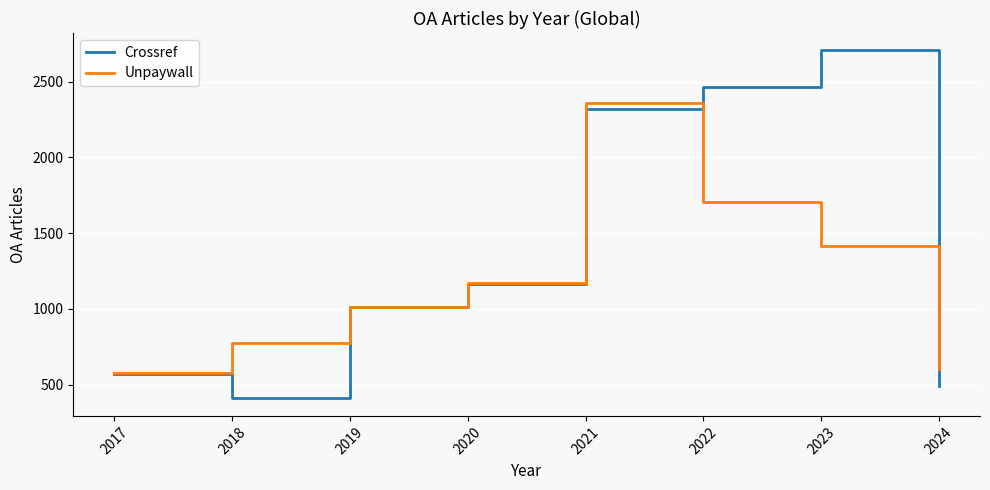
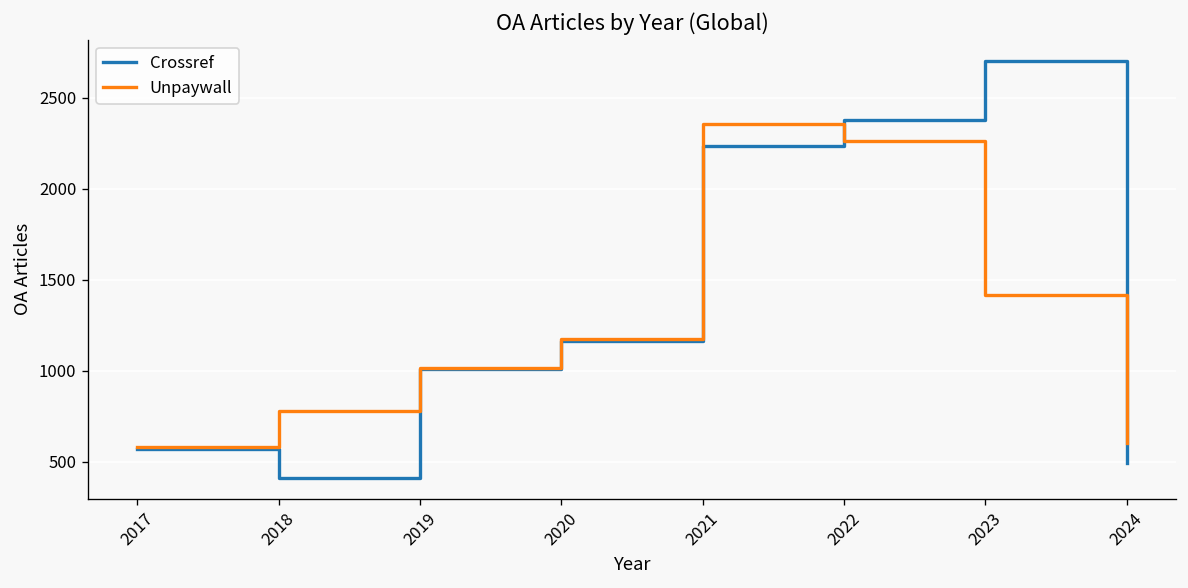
Crossref, 2021: 2320 -> 2240
Crossref, 2022: 2460 -> 2380
Unpaywall, 2022: 1700 -> 2260
